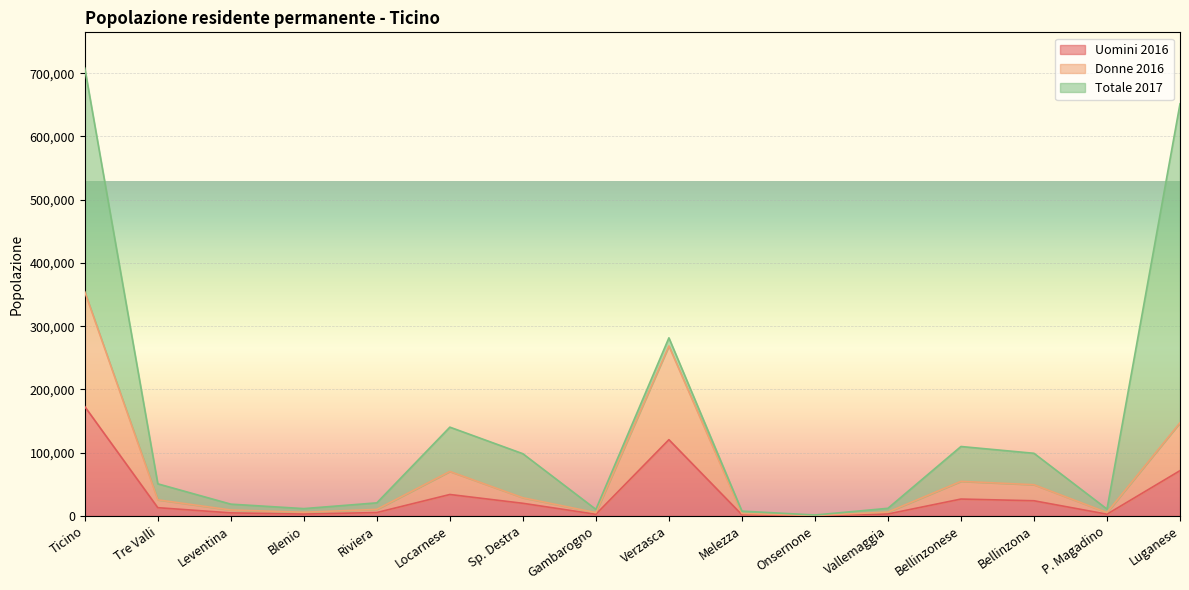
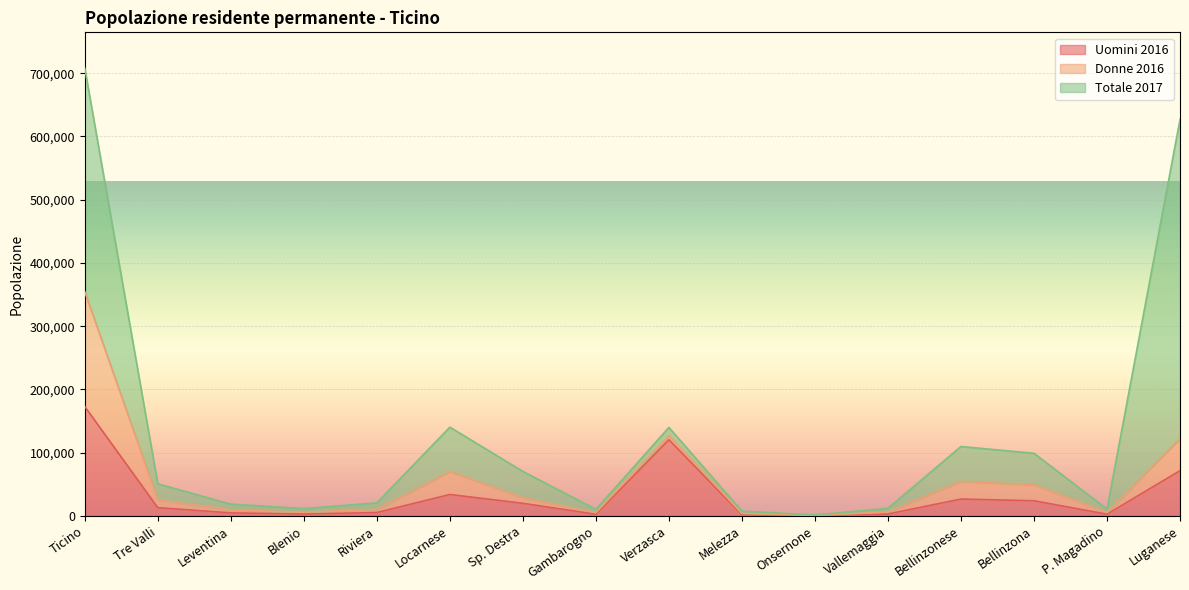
Totale 2017, Sp. Destra: 70,000 -> 40,000
Donne 2016, Verzasca: 150,000 -> 10,000
Donne 2016, Luganese: 80,000 -> 50,000
